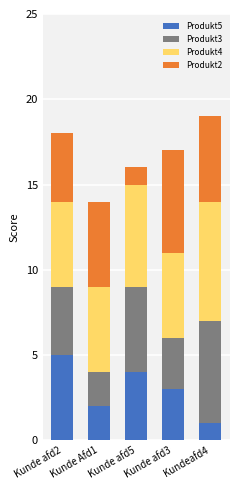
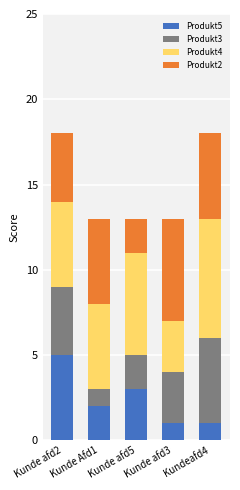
Produkt3, Kunde Afd1: 2 -> 1
Produkt5, Kunde afd5: 4 -> 3
Produkt3, Kunde afd5: 5 -> 2
Produkt2, Kunde afd5: 1 -> 2
Produkt5, Kunde afd3: 3 -> 1
Produkt4, Kunde afd3: 5 -> 3
Produkt3, Kundeafd4: 6 -> 5
